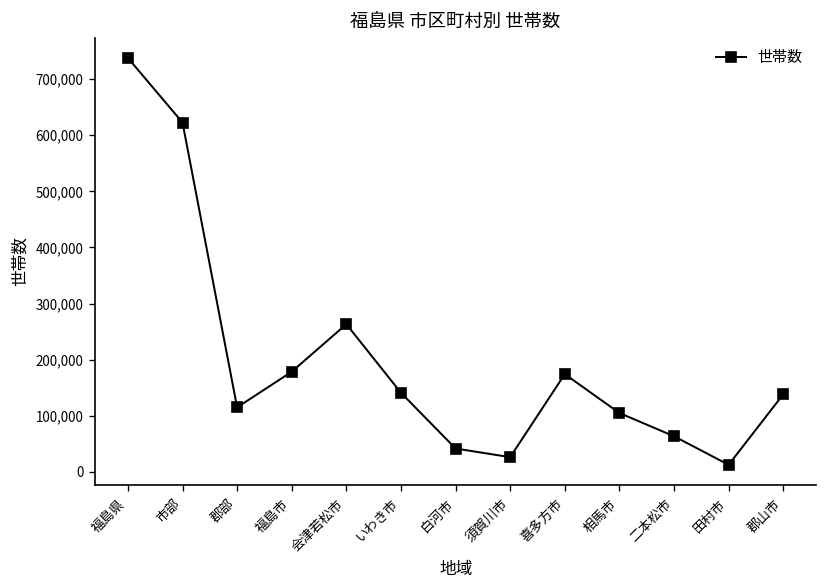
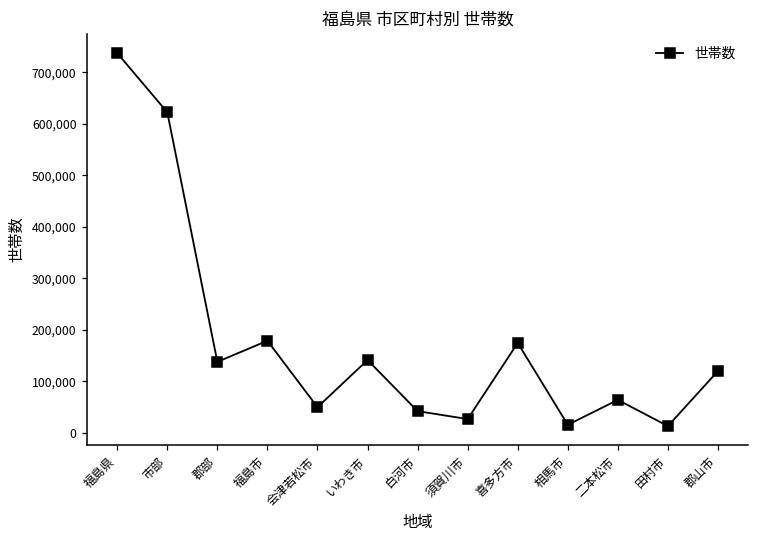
郡部: 120,000 -> 140,000
会津若松市: 260,000 -> 50,000
相馬市: 110,000 -> 20,000
郡山市: 140,000 -> 120,000
